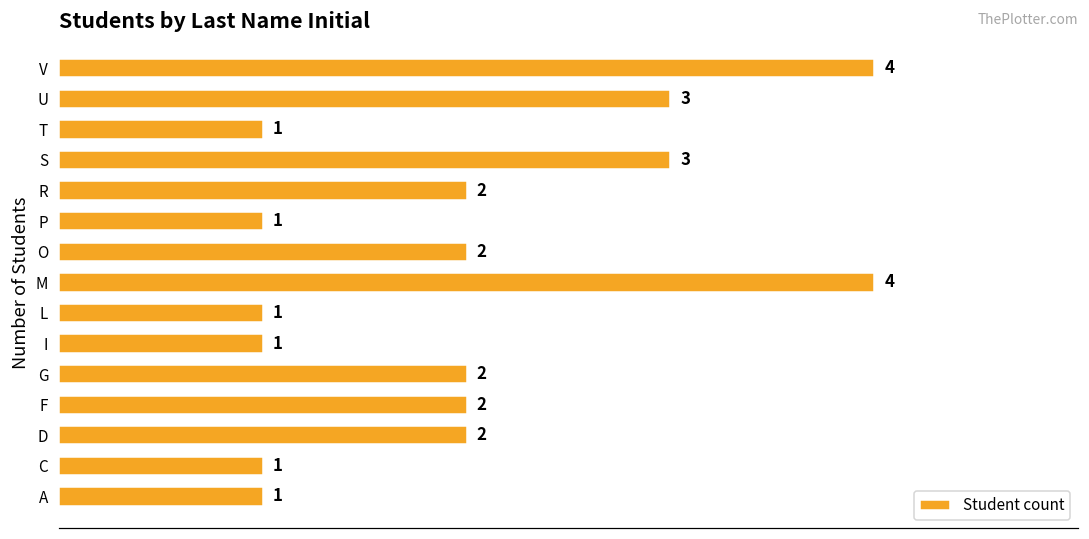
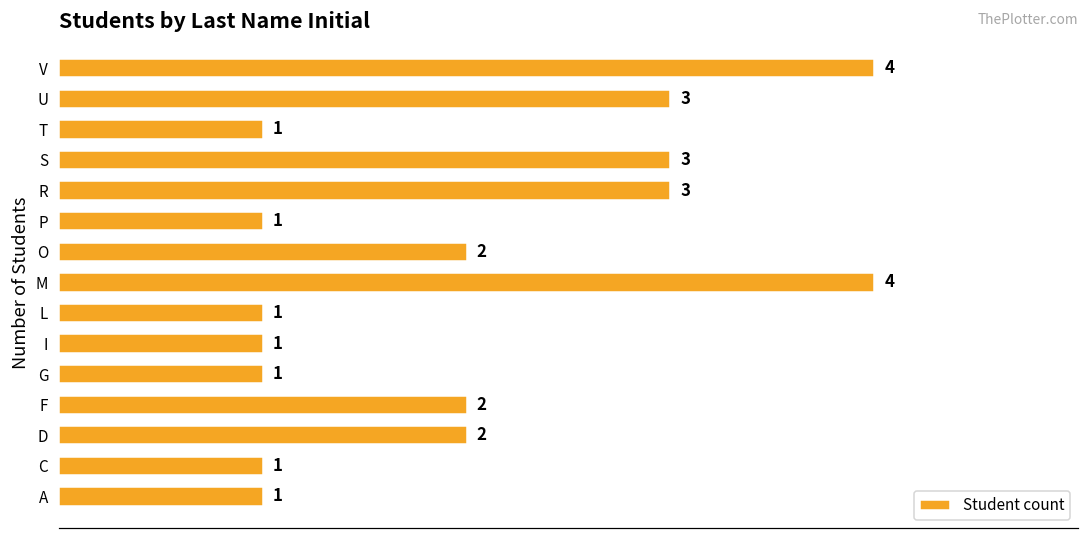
R: 2 -> 3
G: 2 -> 1
